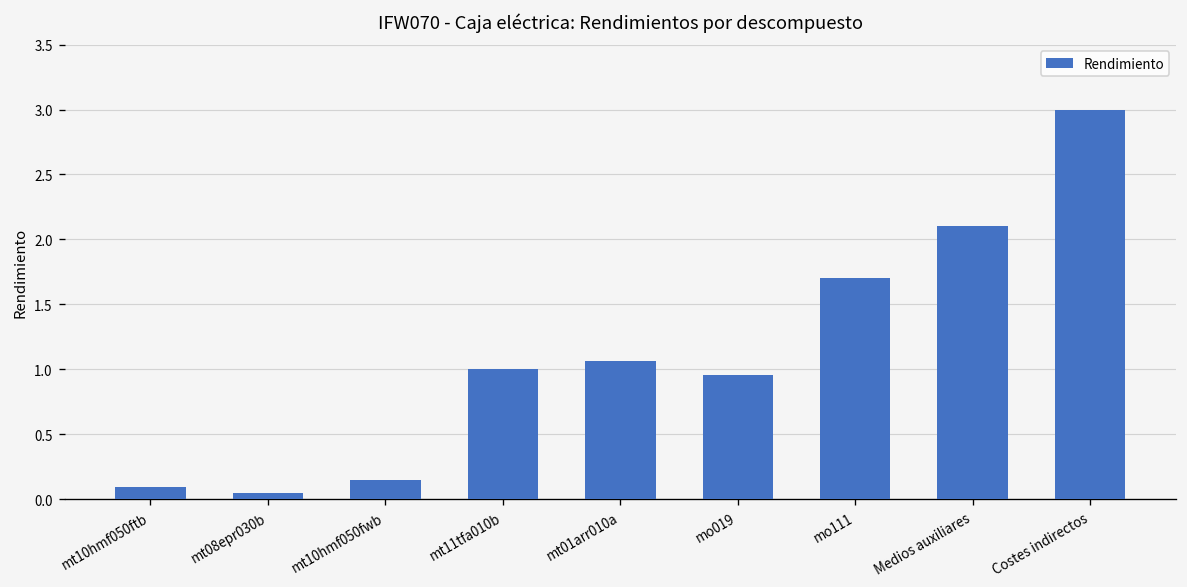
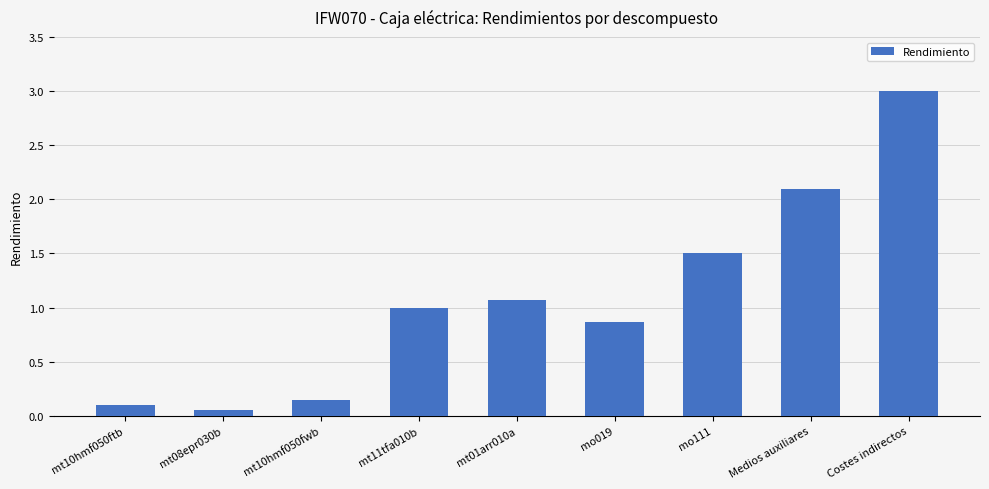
mo019: 0.96 -> 0.87
mo111: 1.7 -> 1.5
